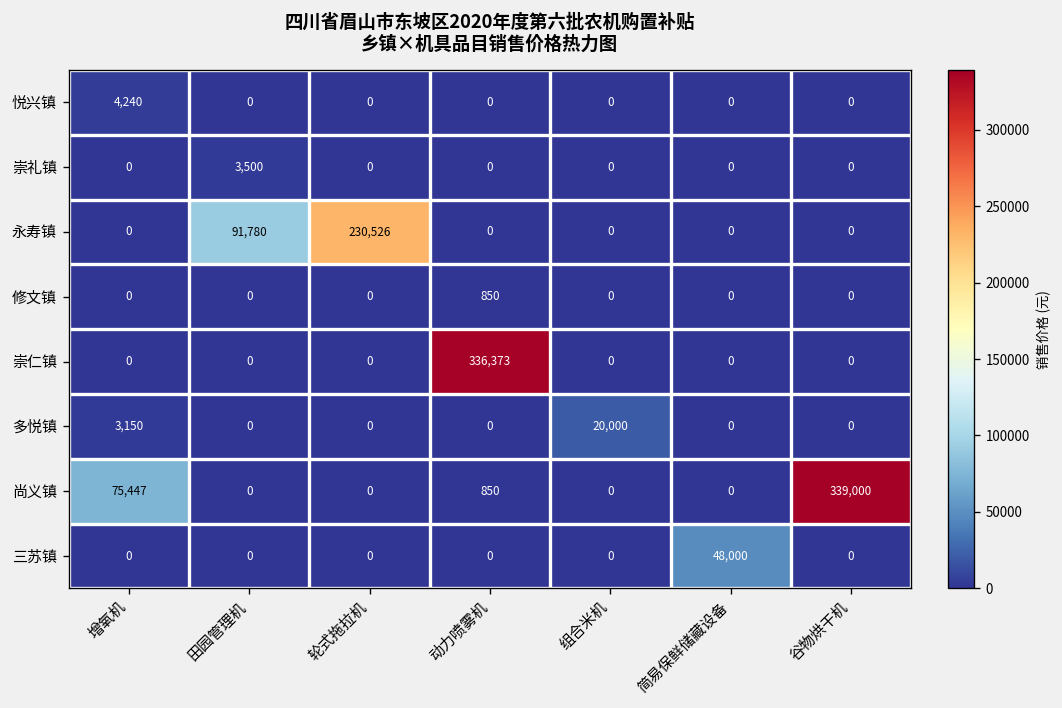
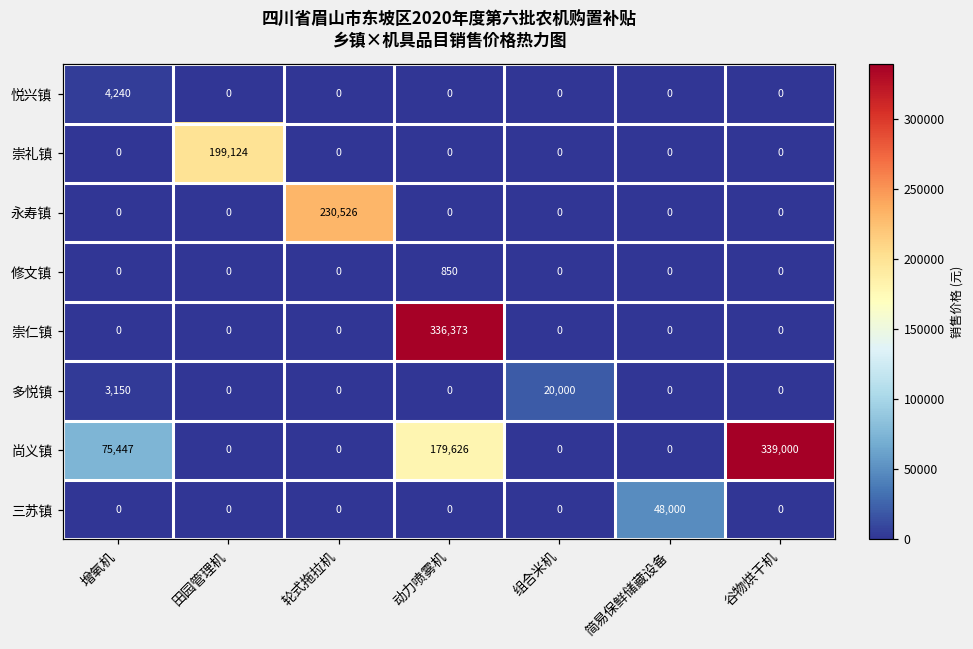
崇礼镇, 田园管理机: 3,500 -> 199,124
永寿镇, 田园管理机: 91,780 -> 0
尚义镇, 动力喷雾机: 850 -> 179,626
